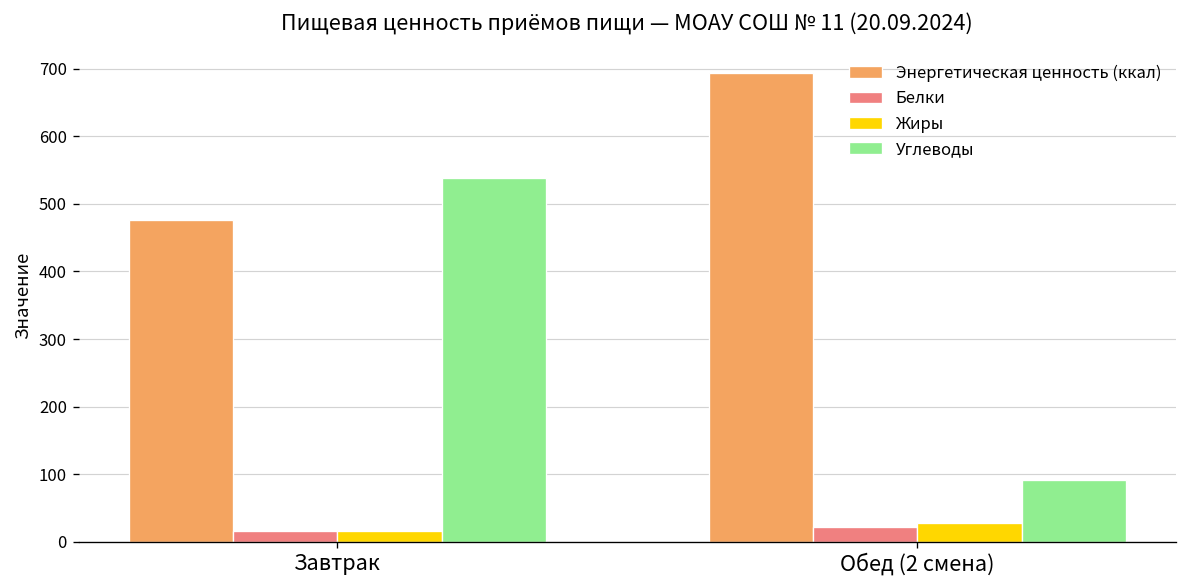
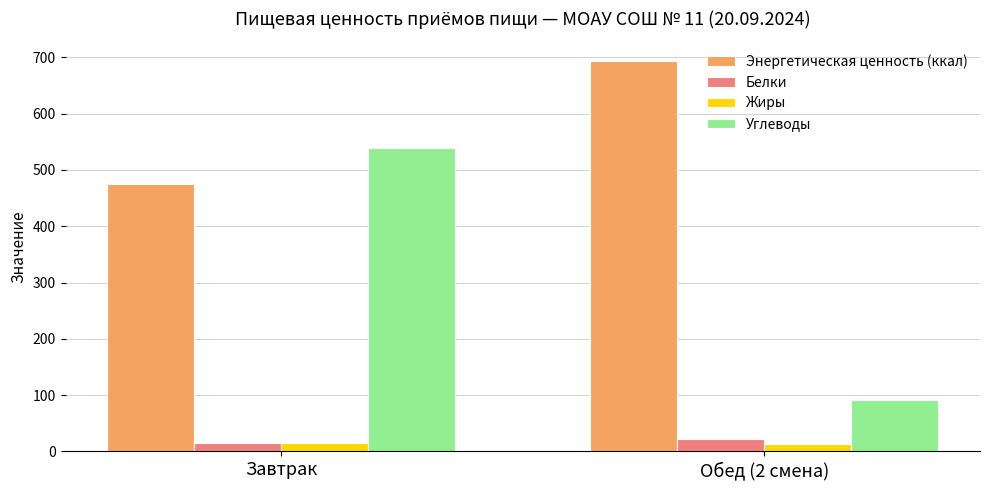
Жиры, Обед (2 смена): 30 -> 10
